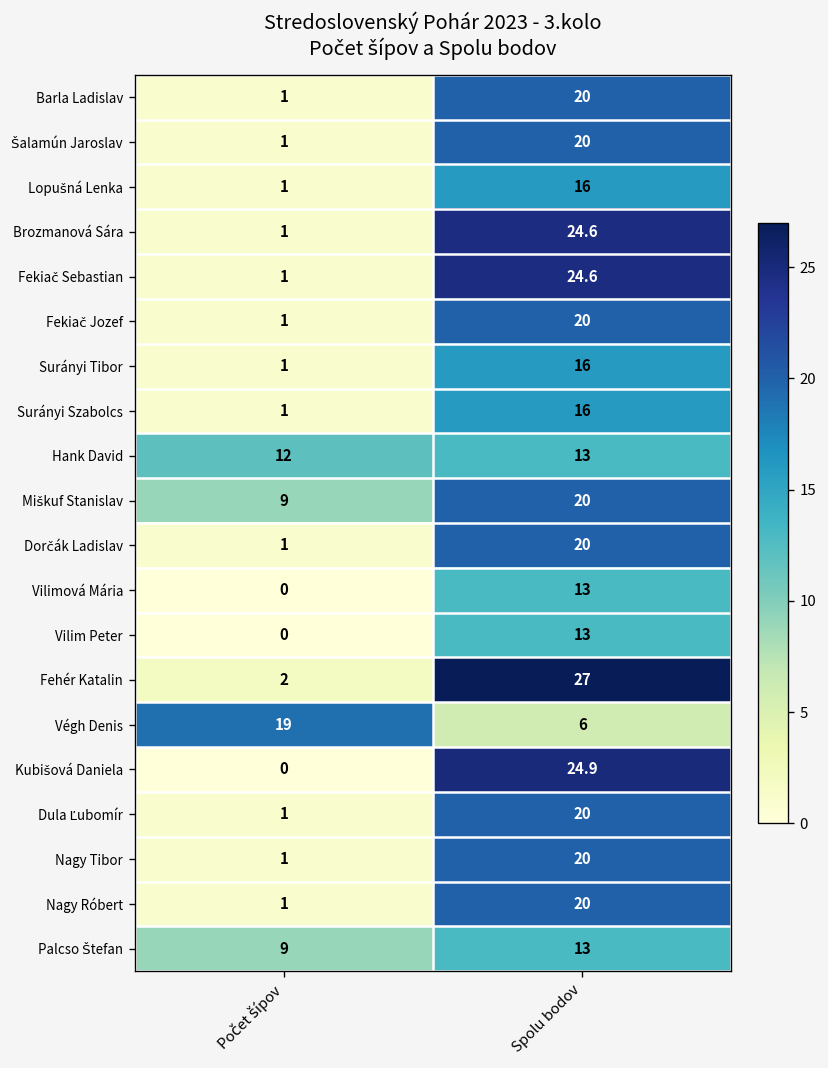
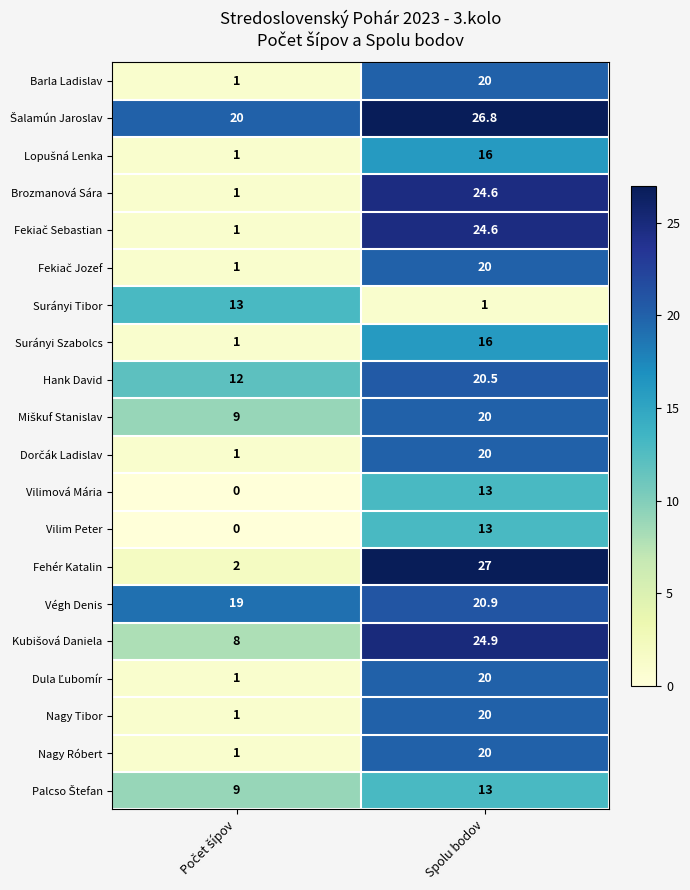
Šalamún Jaroslav, Počet šípov: 1 -> 20
Šalamún Jaroslav, Spolu bodov: 20 -> 26.8
Surányi Tibor, Počet šípov: 1 -> 13
Surányi Tibor, Spolu bodov: 16 -> 1
Hank David, Spolu bodov: 13 -> 20.5
Végh Denis, Spolu bodov: 6 -> 20.9
Kubišová Daniela, Počet šípov: 0 -> 8
